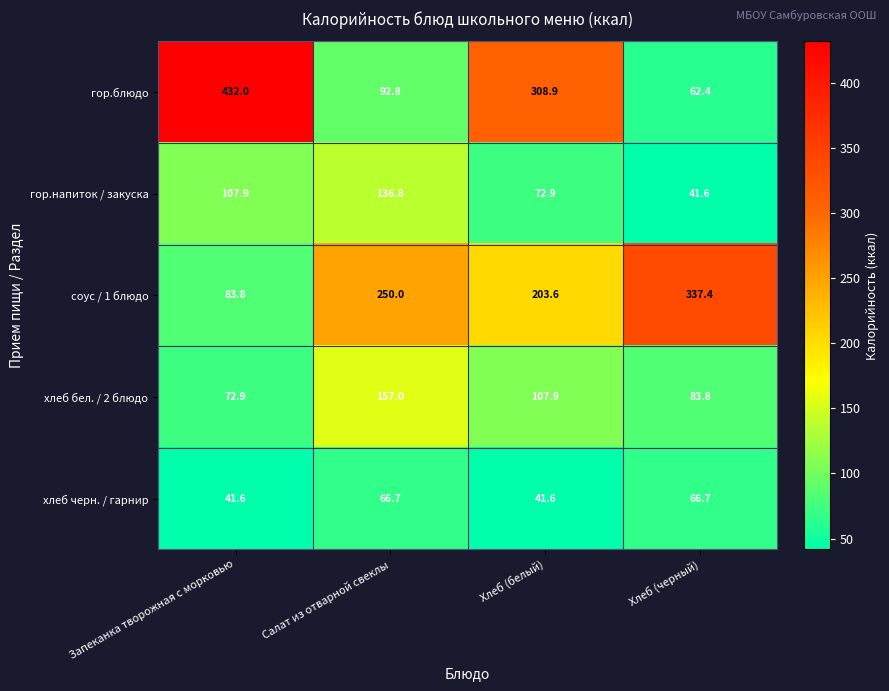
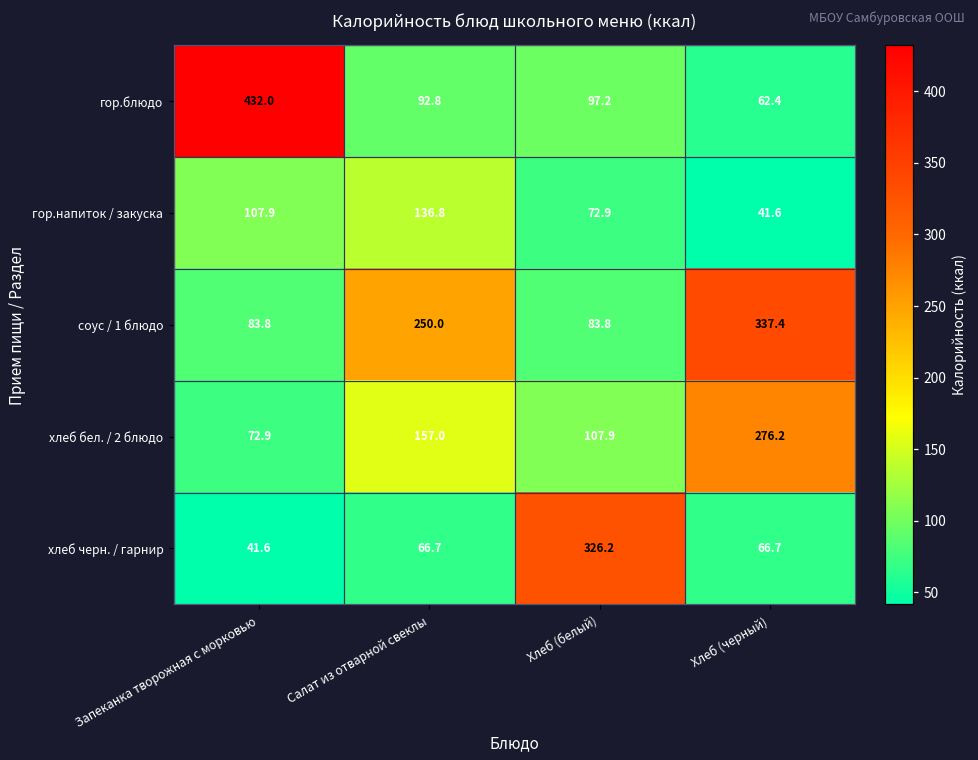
гор.блюдо, Хлеб (белый): 308.9 -> 97.2
соус / 1 блюдо, Хлеб (белый): 203.6 -> 83.8
хлеб бел. / 2 блюдо, Хлеб (черный): 83.8 -> 276.2
хлеб черн. / гарнир, Хлеб (белый): 41.6 -> 326.2
